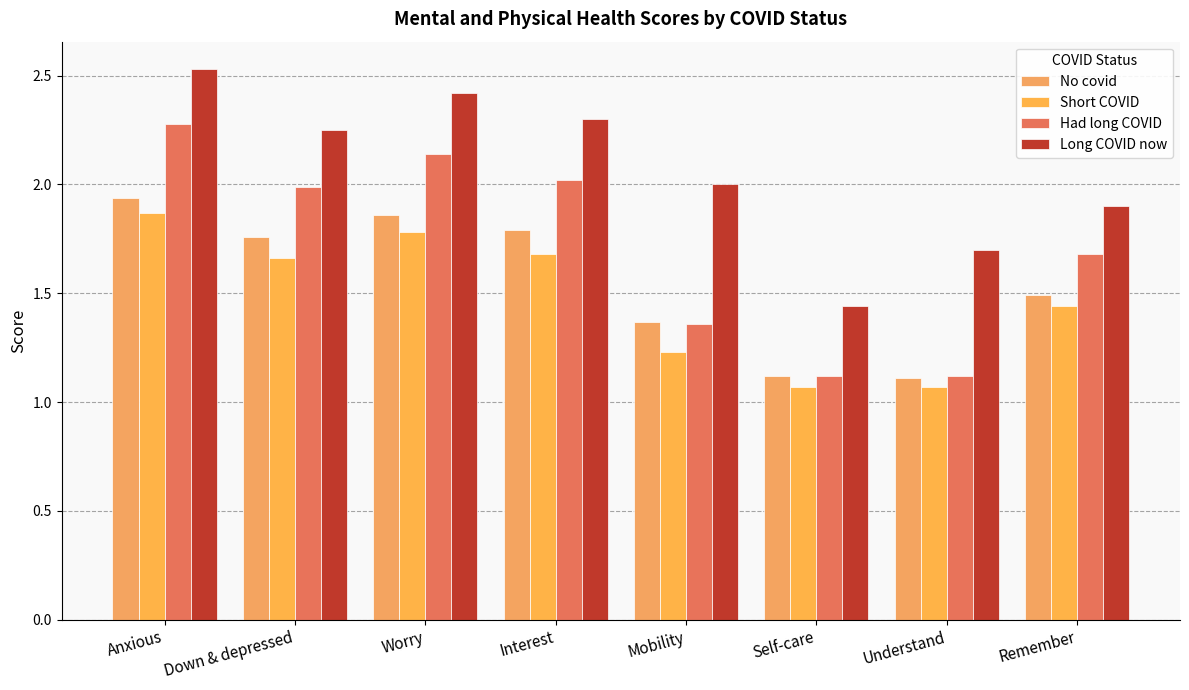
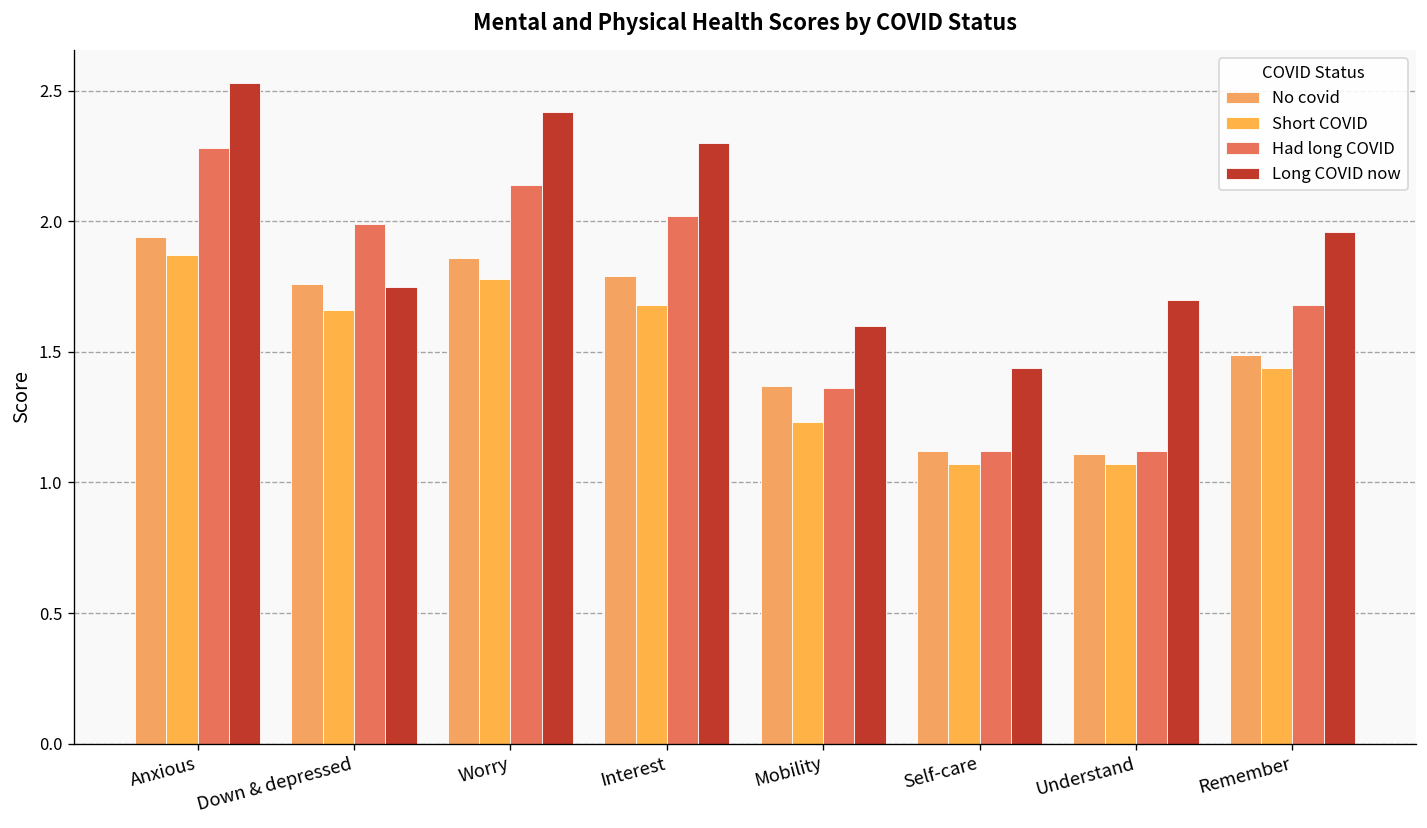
Long COVID now, Down & depressed: 2.25 -> 1.75
Long COVID now, Mobility: 2.0 -> 1.6
Long COVID now, Remember: 1.90 -> 1.96
